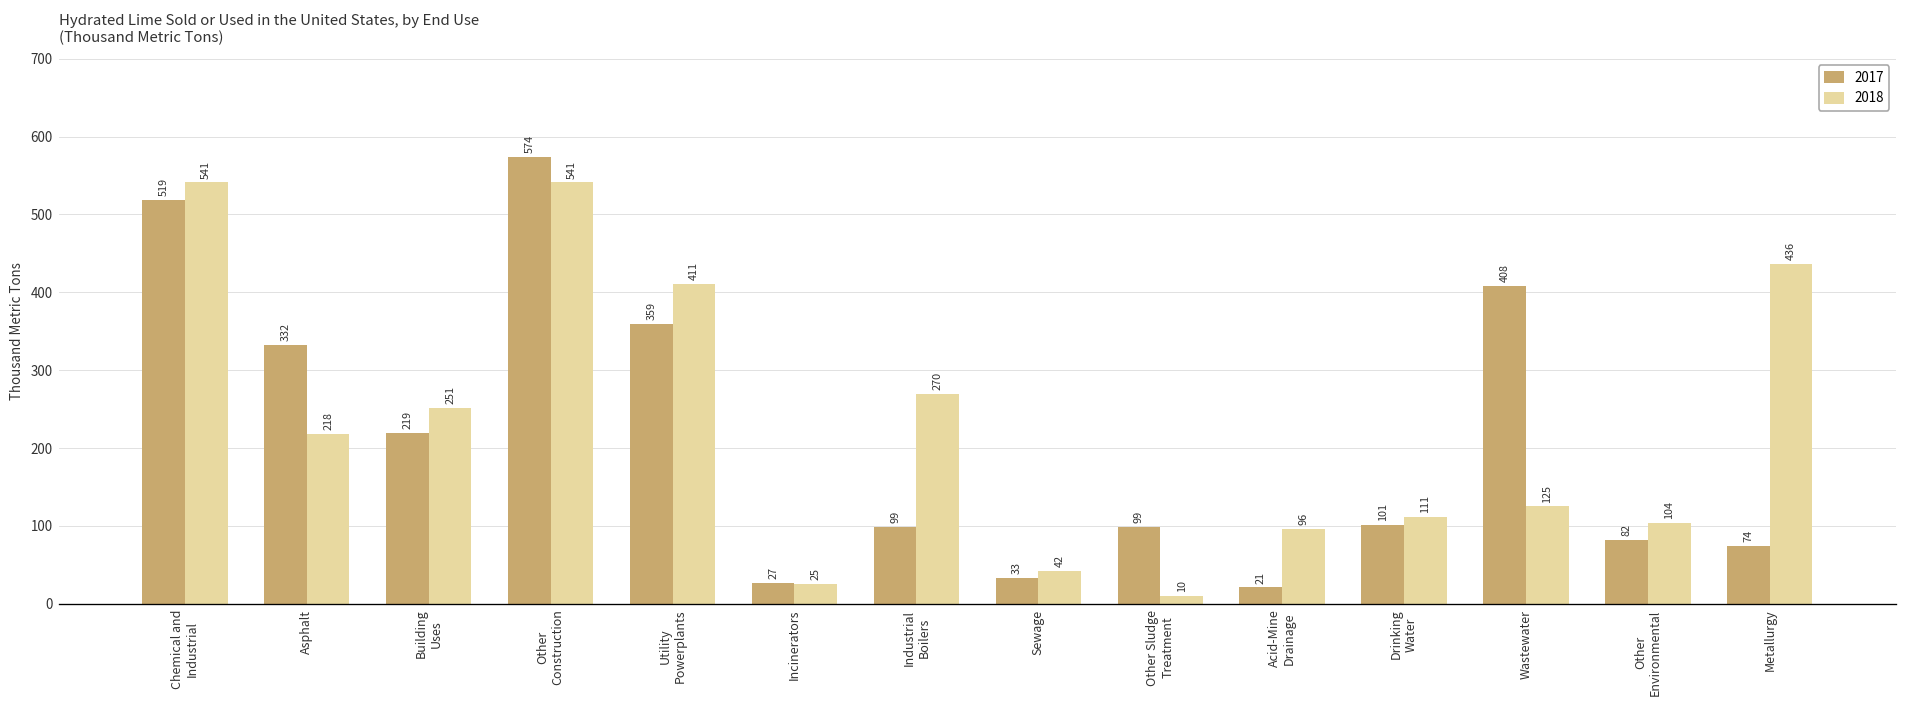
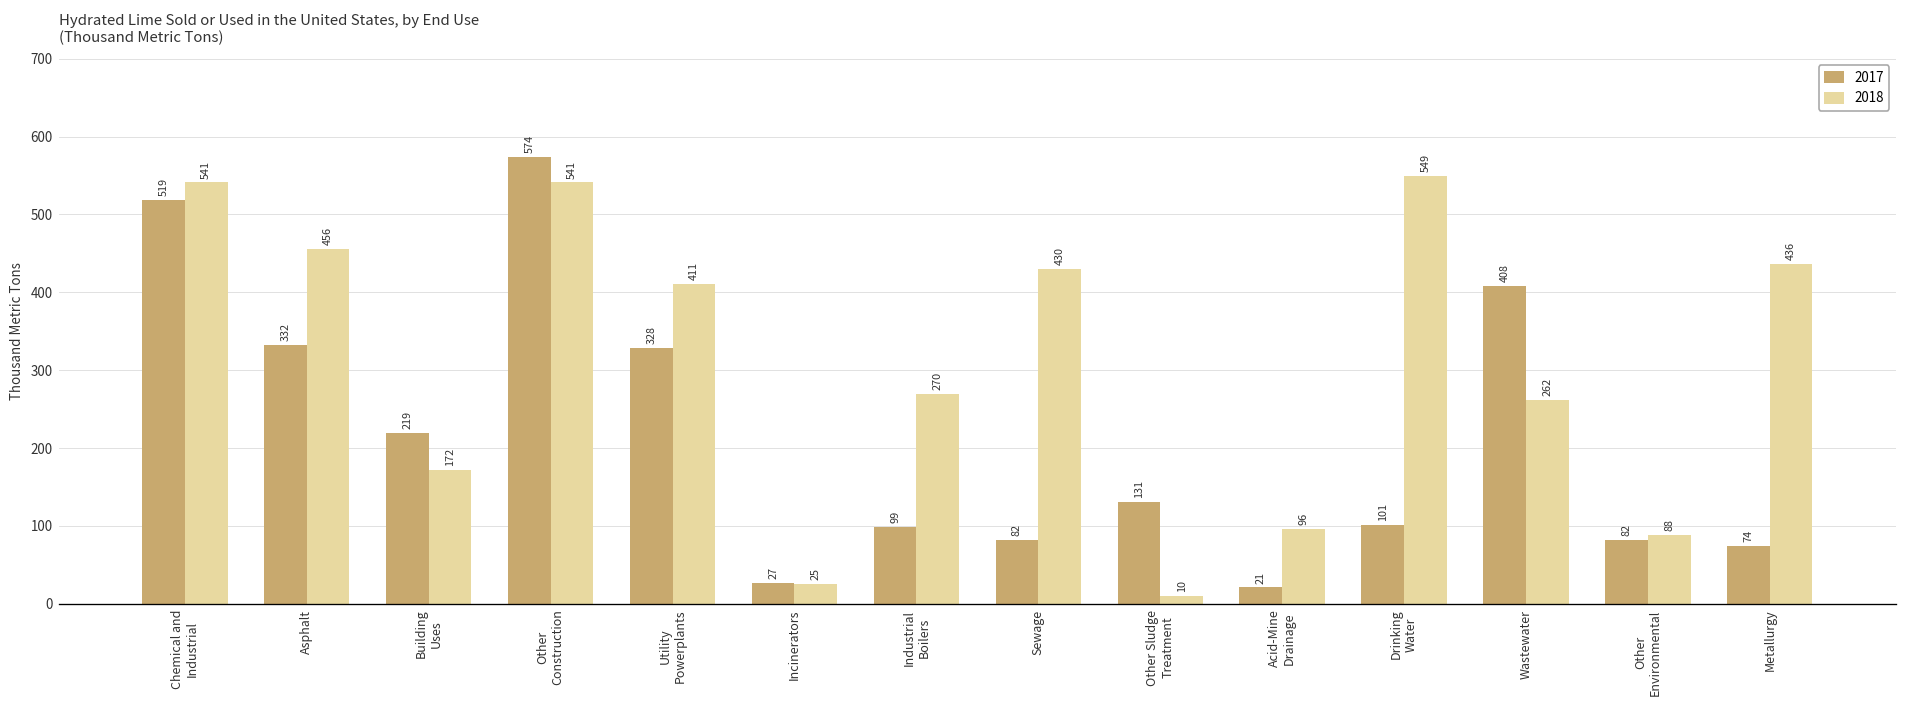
2018, Asphalt: 218 -> 456
2018, Building Uses: 251 -> 172
2017, Utility Powerplants: 359 -> 328
2017, Sewage: 33 -> 82
2018, Sewage: 42 -> 430
2017, Other Sludge Treatment: 99 -> 131
2018, Drinking Water: 111 -> 549
2018, Wastewater: 125 -> 262
2018, Other Environmental: 104 -> 88
